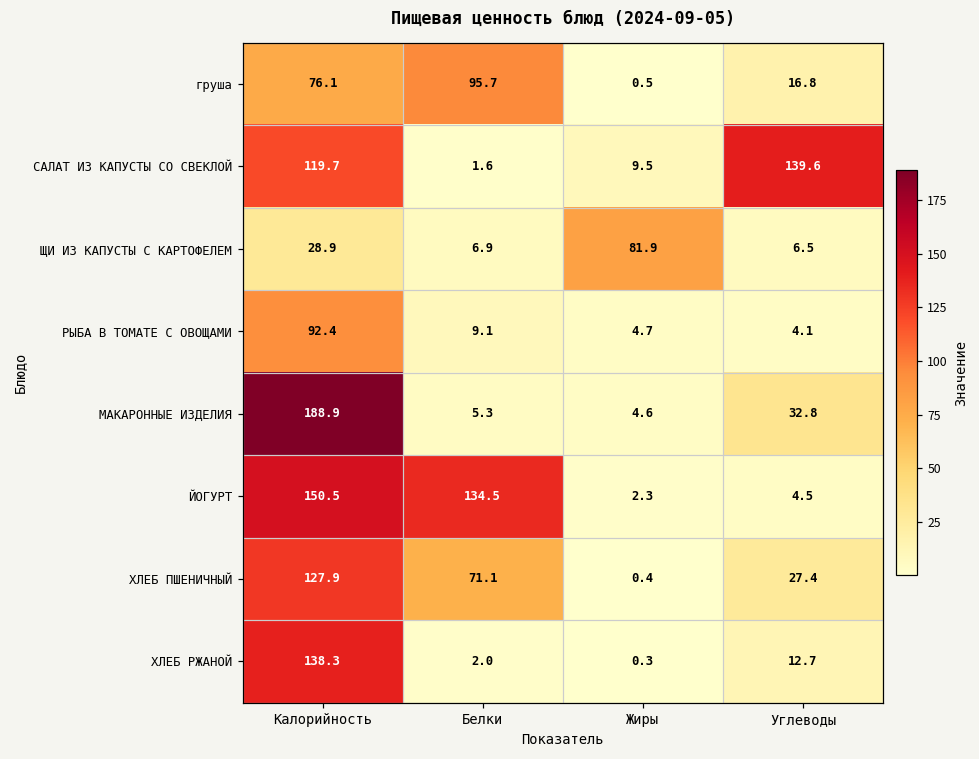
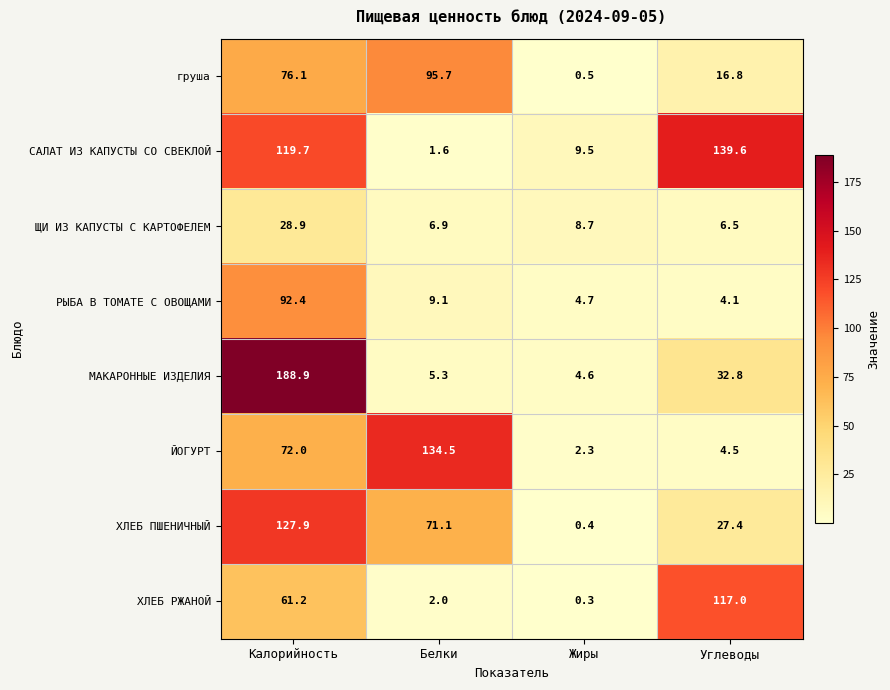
ЩИ ИЗ КАПУСТЫ С КАРТОФЕЛЕМ, Жиры: 81.9 -> 8.7
ЙОГУРТ, Калорийность: 150.5 -> 72.0
ХЛЕБ РЖАНОЙ, Калорийность: 138.3 -> 61.2
ХЛЕБ РЖАНОЙ, Углеводы: 12.7 -> 117.0
